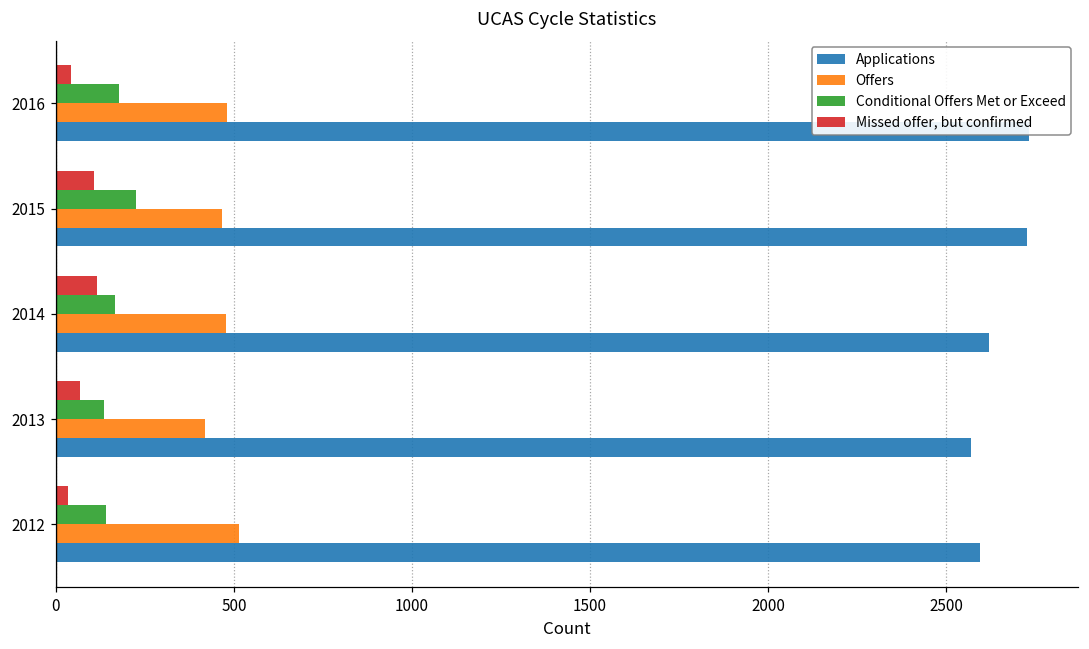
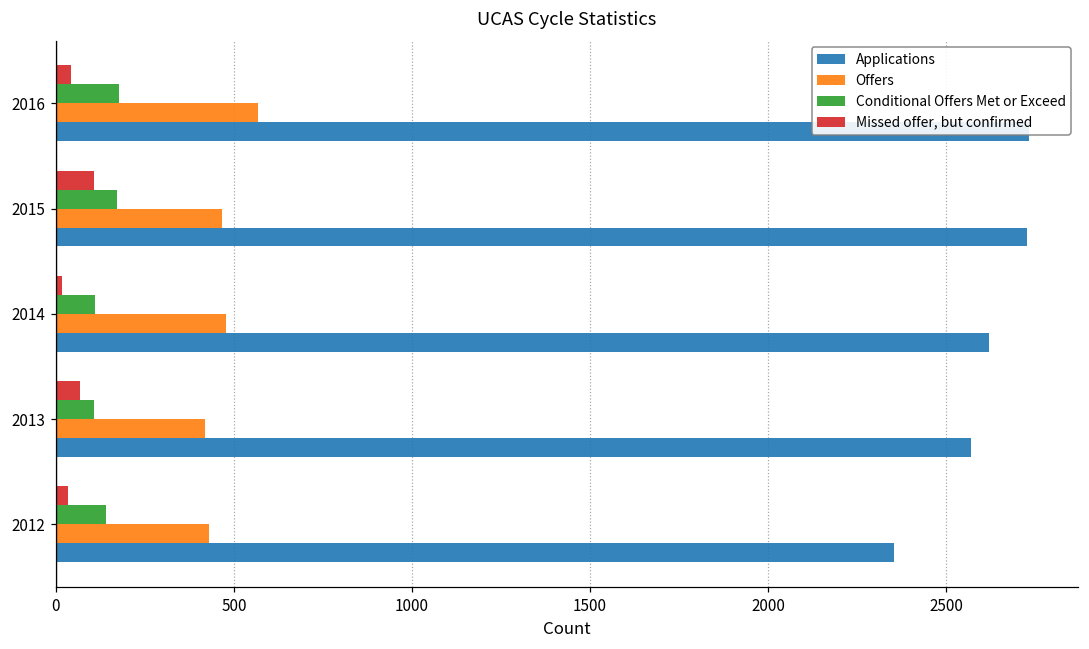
Offers, 2016: 480 -> 570
Conditional Offers Met or Exceed, 2015: 230 -> 170
Missed offer, but confirmed, 2014: 120 -> 20
Conditional Offers Met or Exceed, 2014: 170 -> 110
Conditional Offers Met or Exceed, 2013: 140 -> 110
Offers, 2012: 510 -> 430
Applications, 2012: 2600 -> 2350
